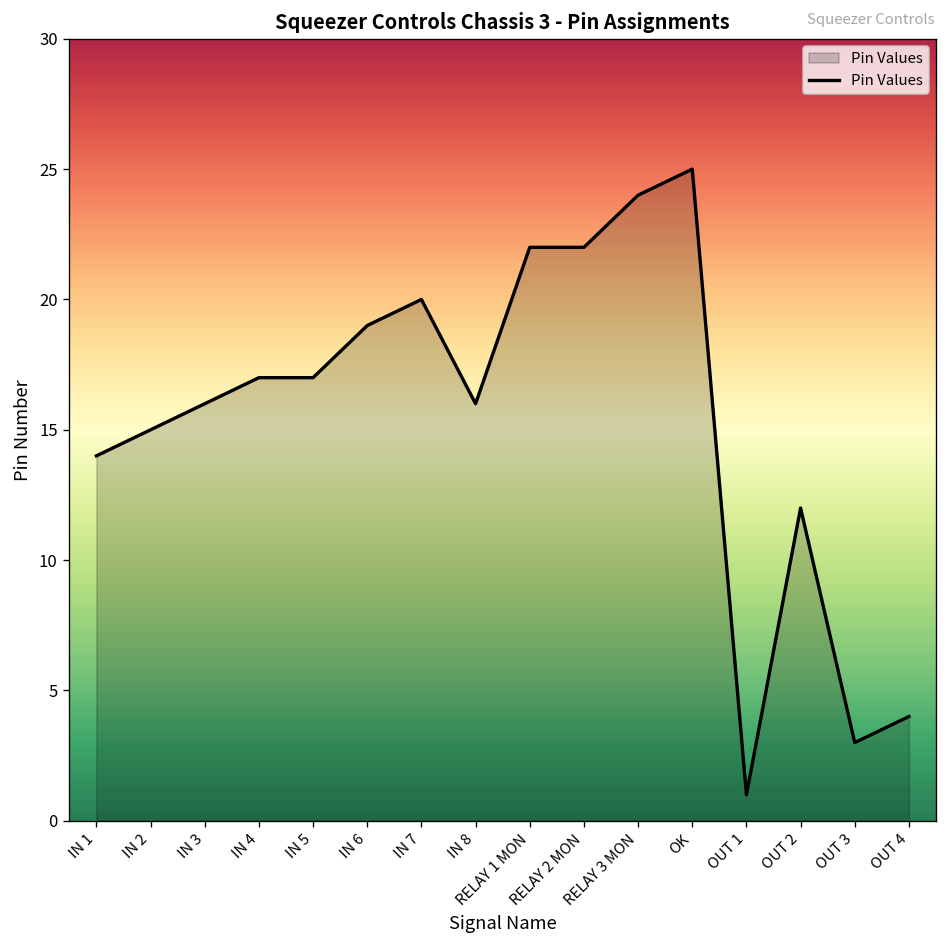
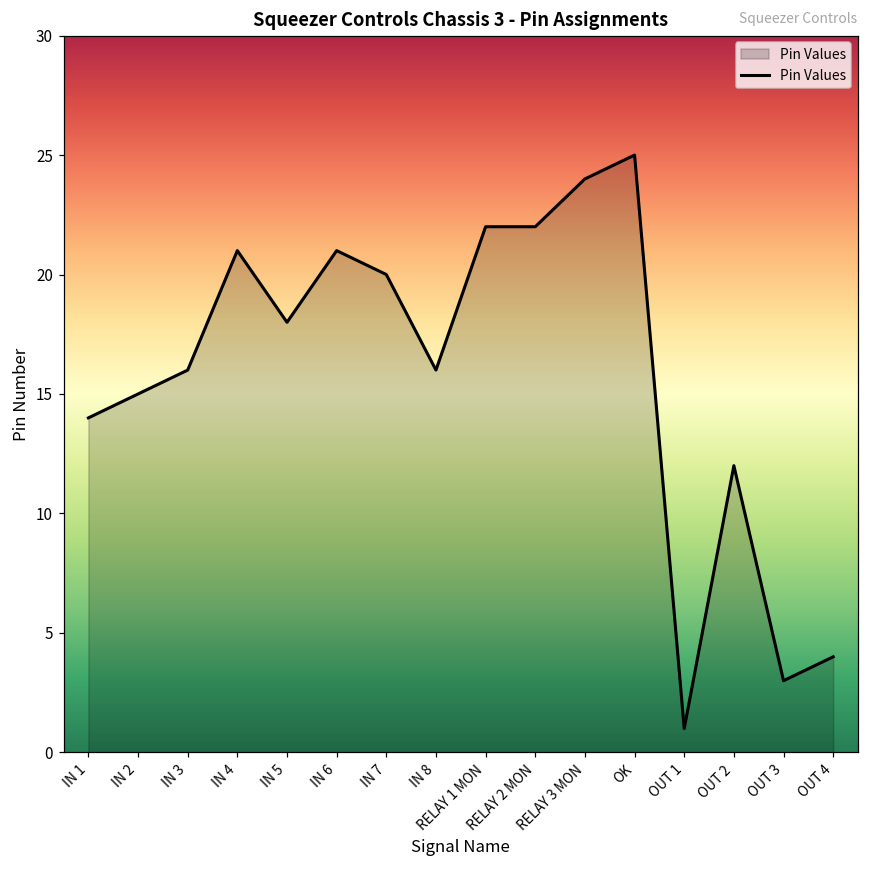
IN 4: 17 -> 21
IN 5: 17 -> 18
IN 6: 19 -> 21
